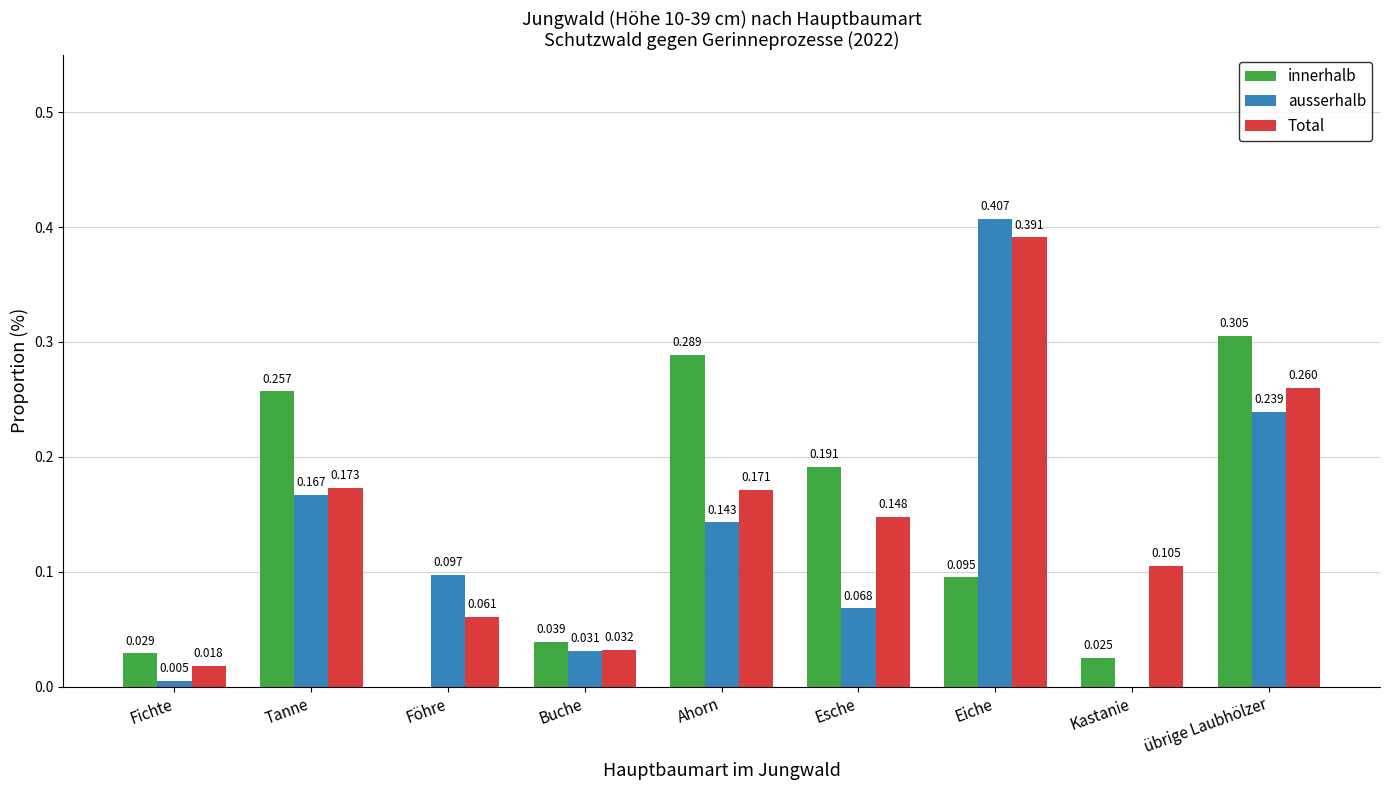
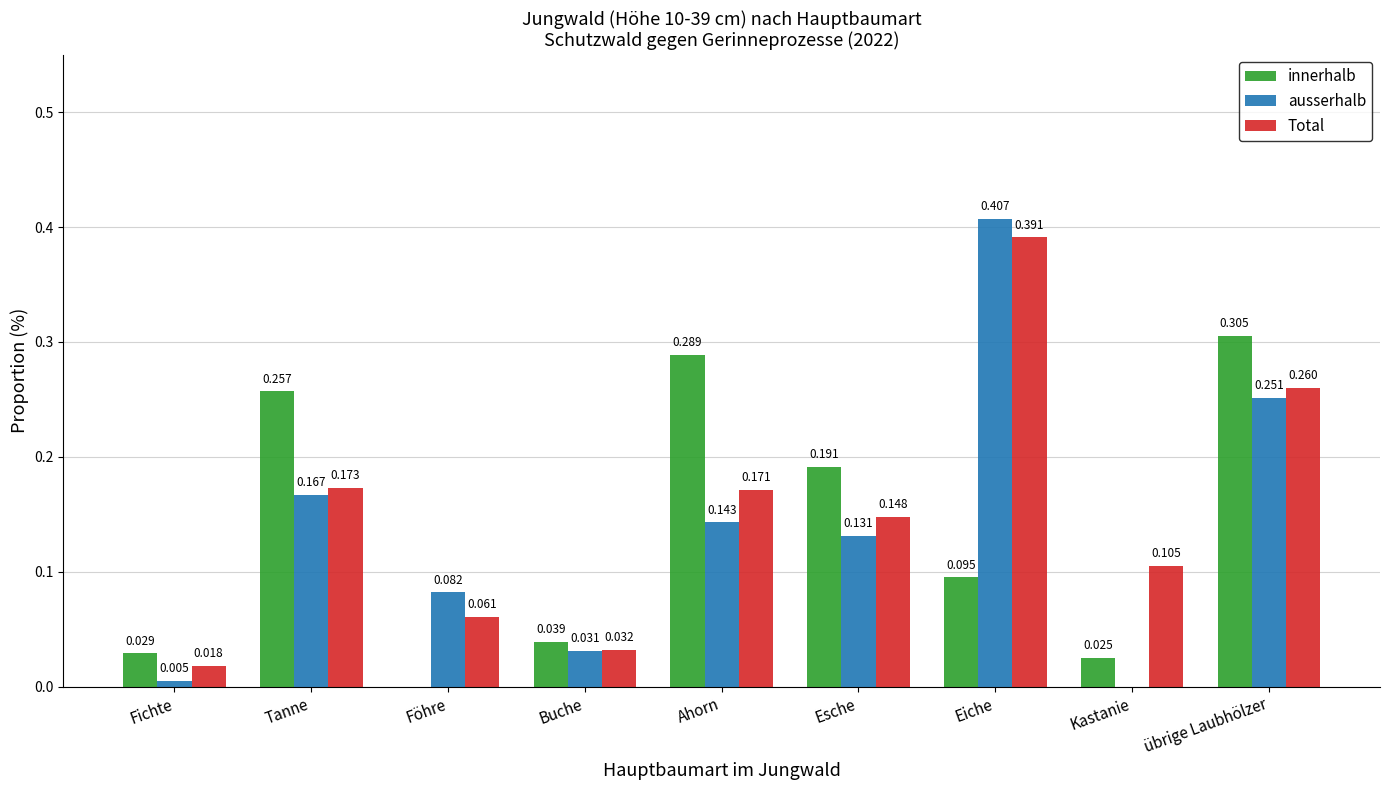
ausserhalb, Föhre: 0.097 -> 0.082
ausserhalb, Esche: 0.068 -> 0.131
ausserhalb, übrige Laubhölzer: 0.239 -> 0.251
